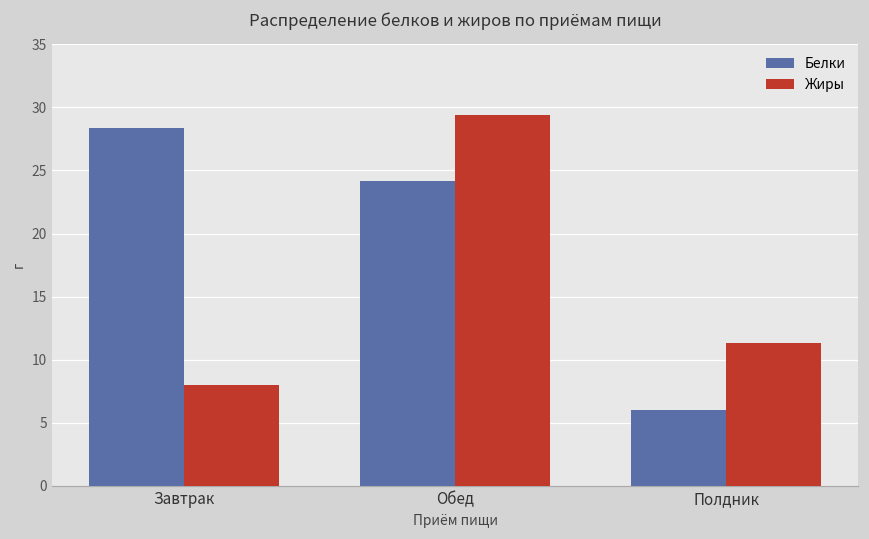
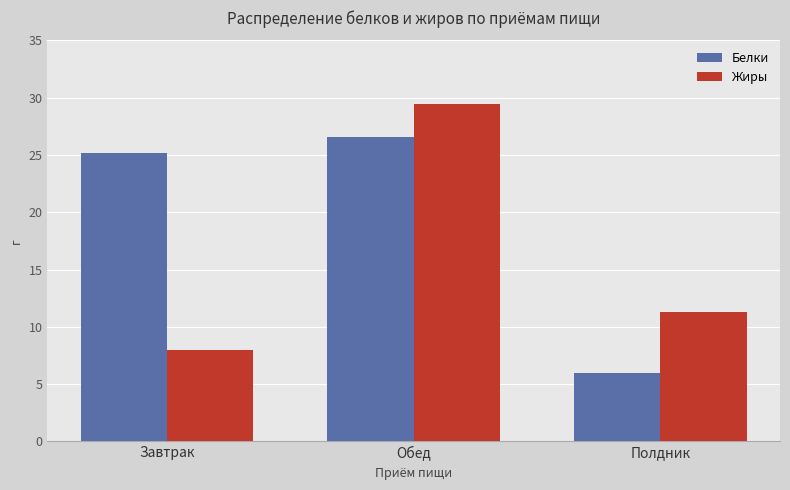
Белки, Завтрак: 28.4 -> 25.1
Белки, Обед: 24.2 -> 26.5
